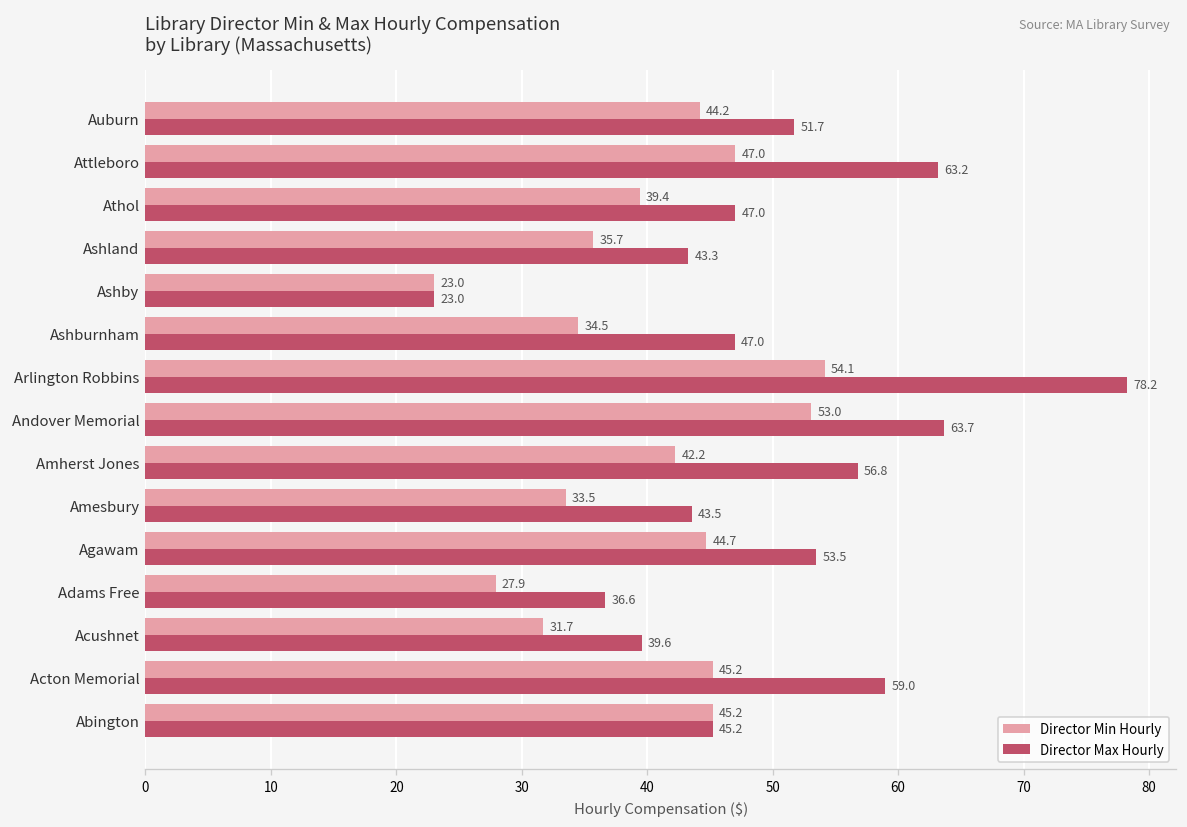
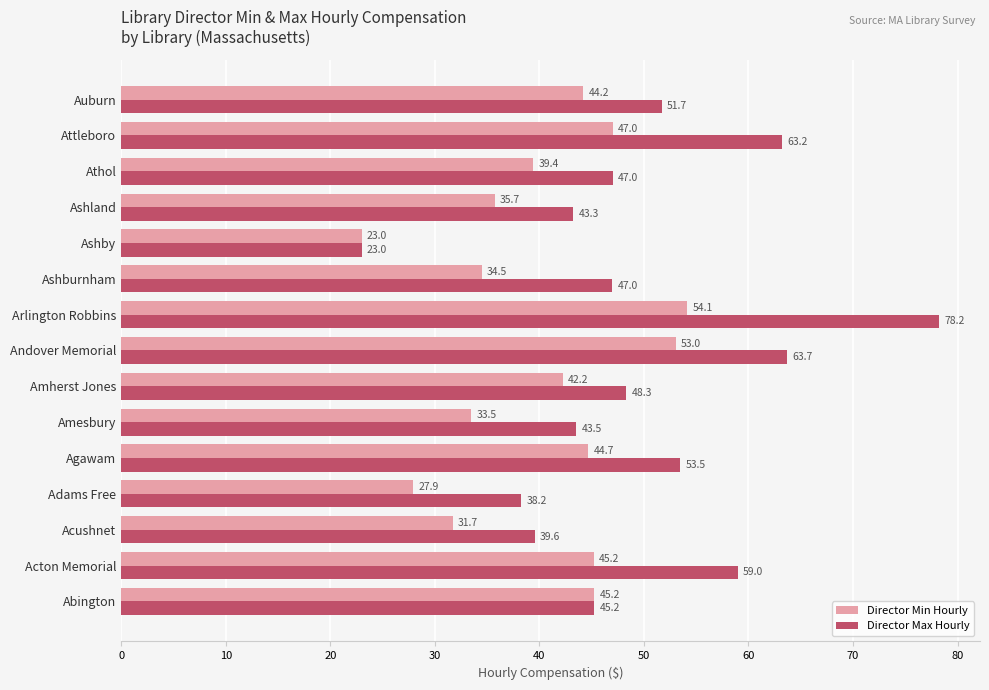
Director Max Hourly, Amherst Jones: 56.8 -> 48.3
Director Max Hourly, Adams Free: 36.6 -> 38.2
